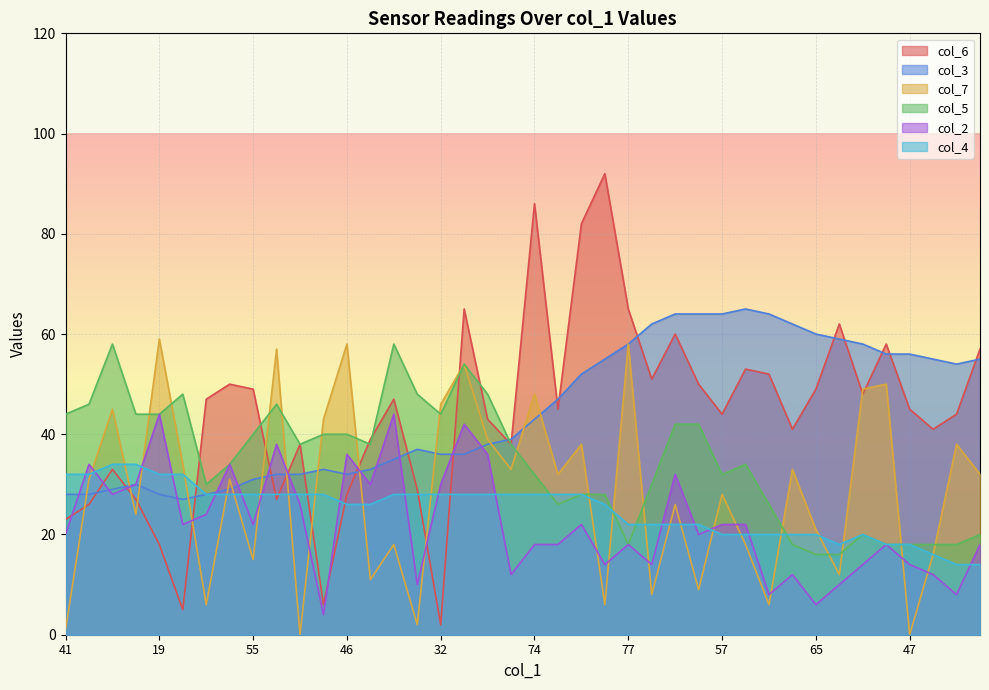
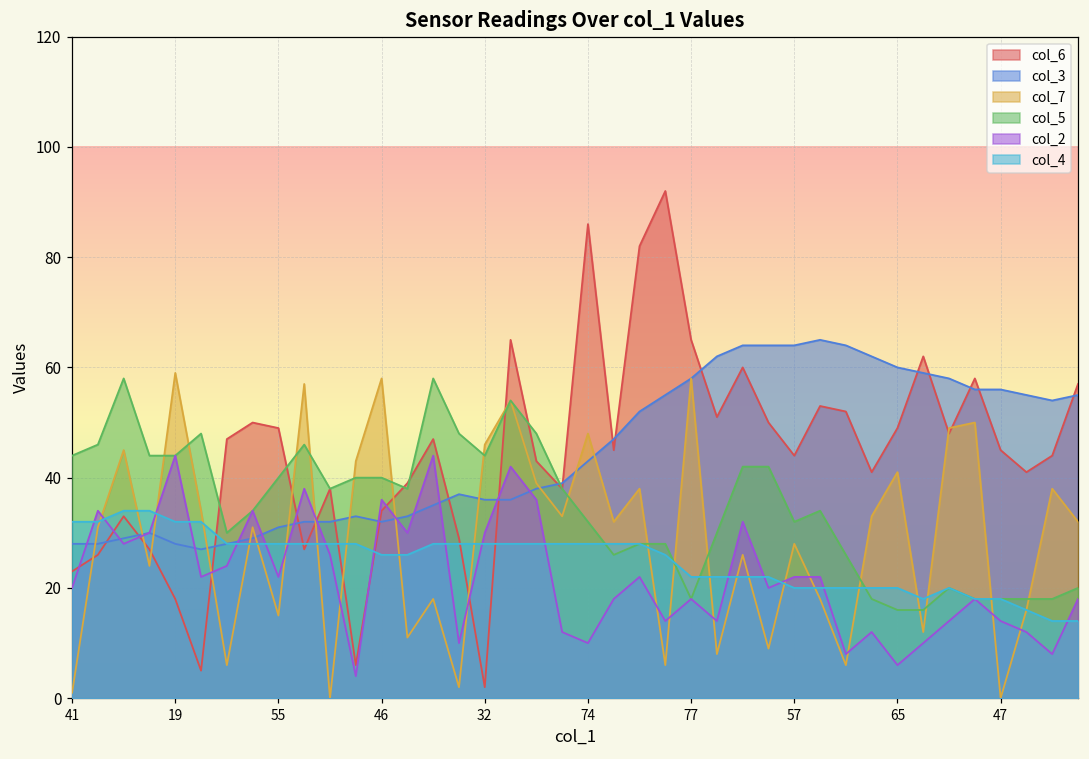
col_6, 46: 28 -> 34
col_2, 74: 18 -> 10
col_7, 65: 21 -> 41
